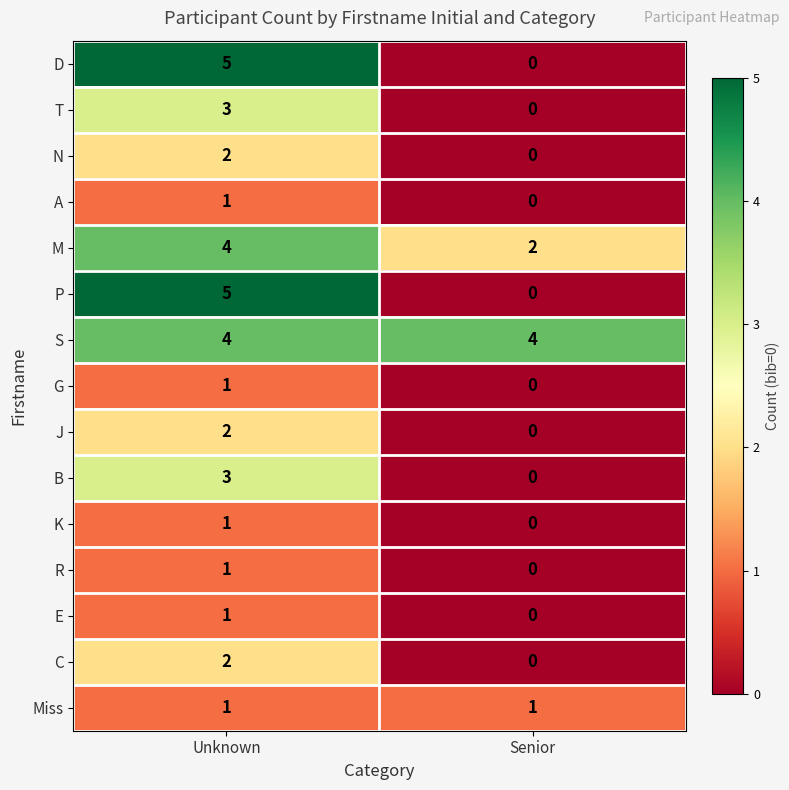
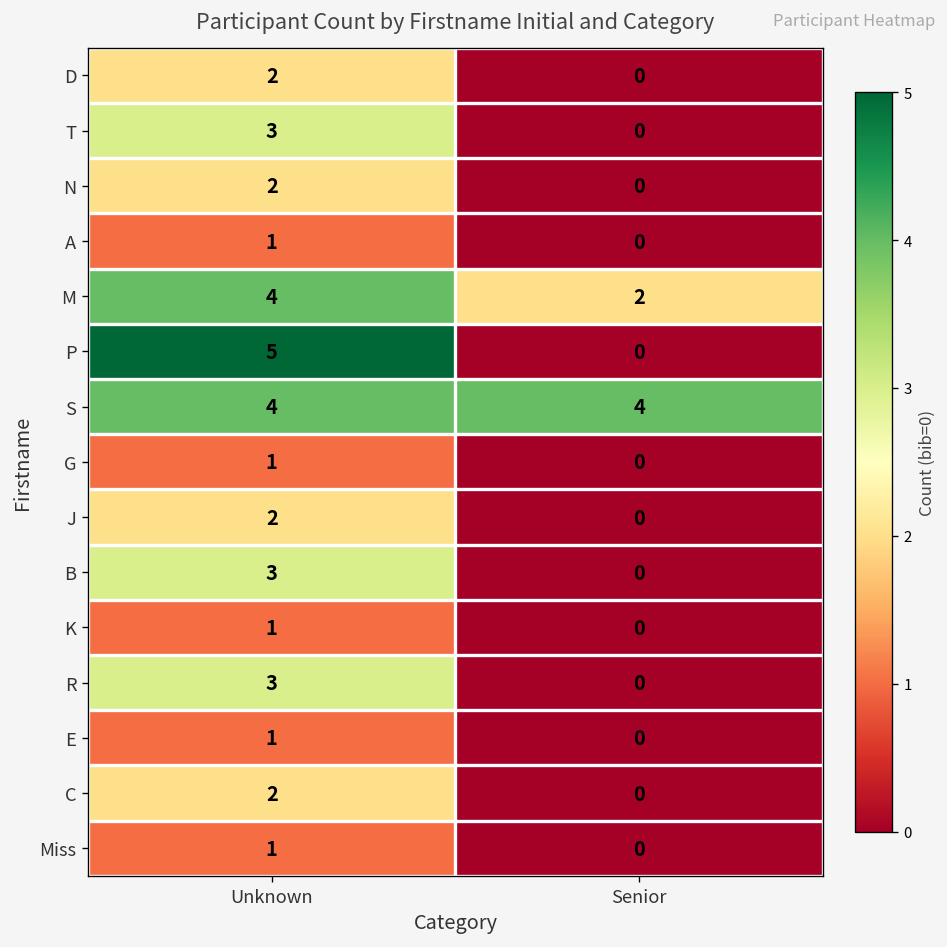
D, Unknown: 5 -> 2
R, Unknown: 1 -> 3
Miss, Senior: 1 -> 0
